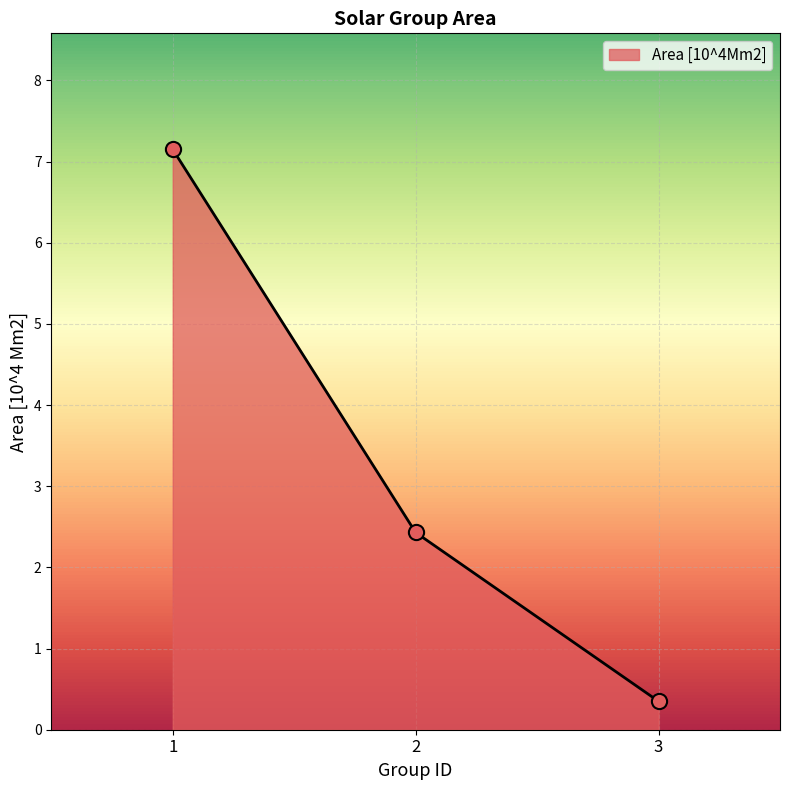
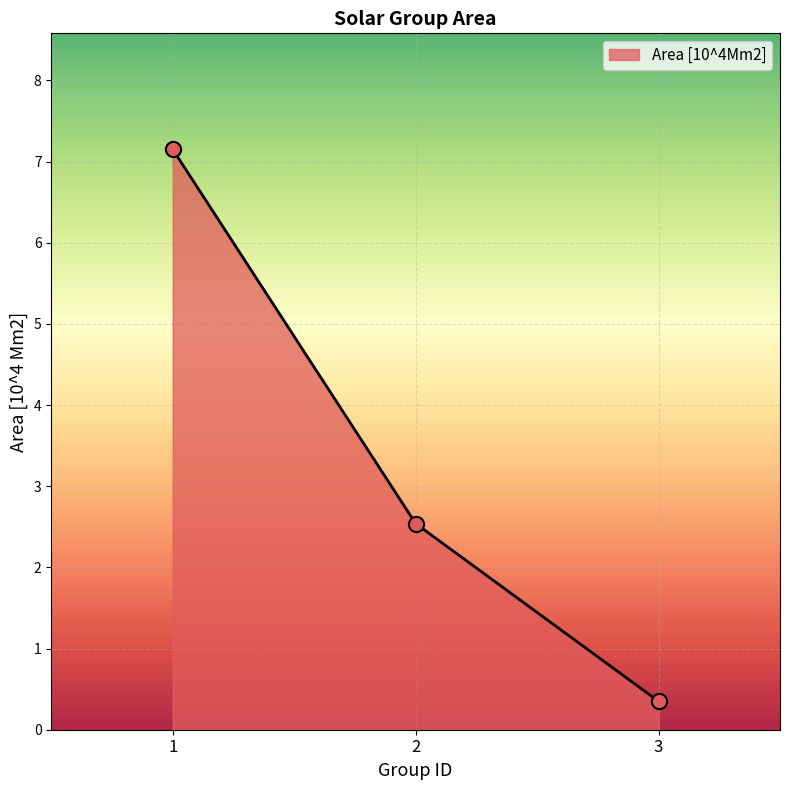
2: 2.4 -> 2.5
